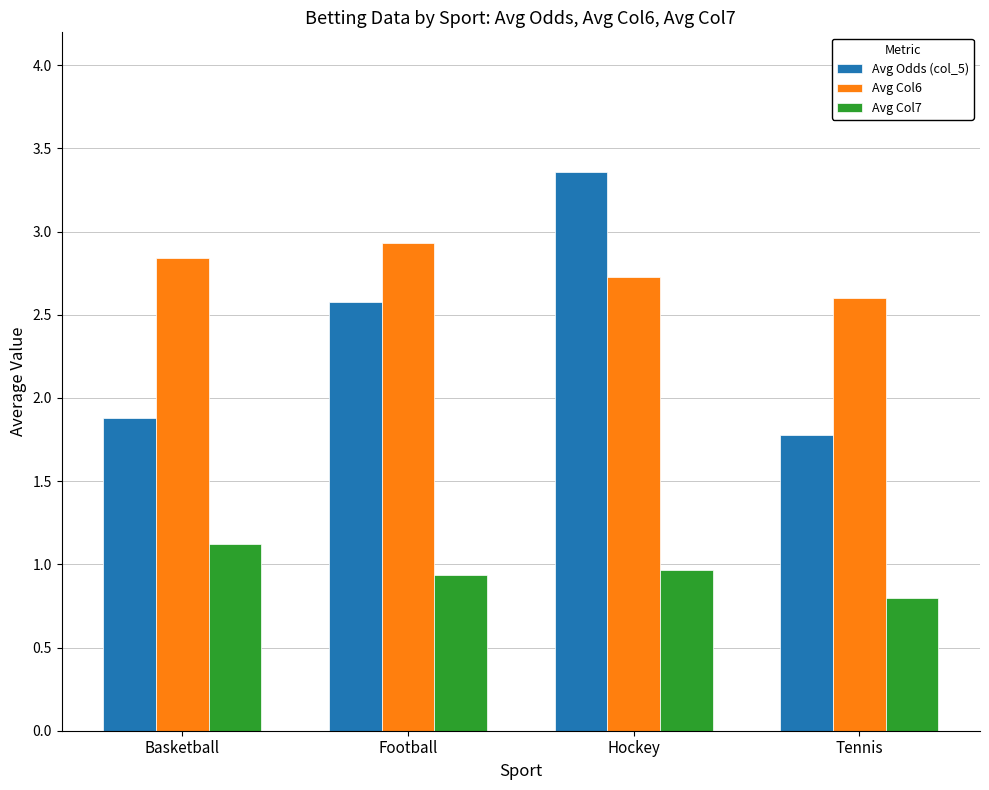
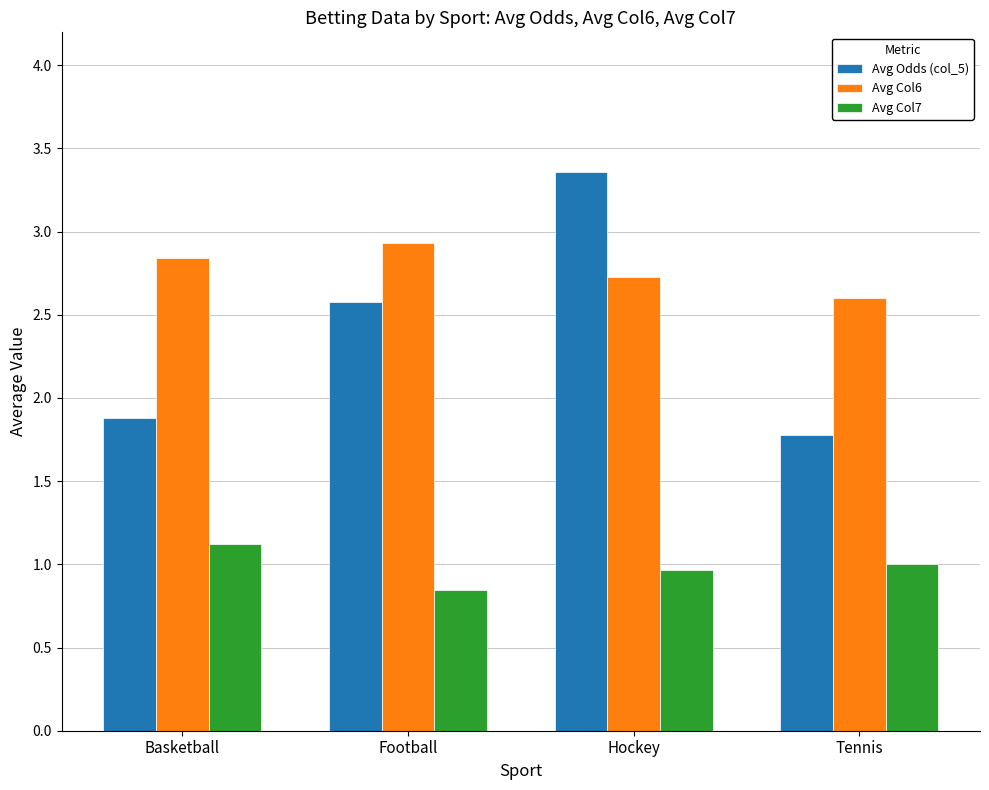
Avg Col7, Football: 0.93 -> 0.85
Avg Col7, Tennis: 0.8 -> 1.0
